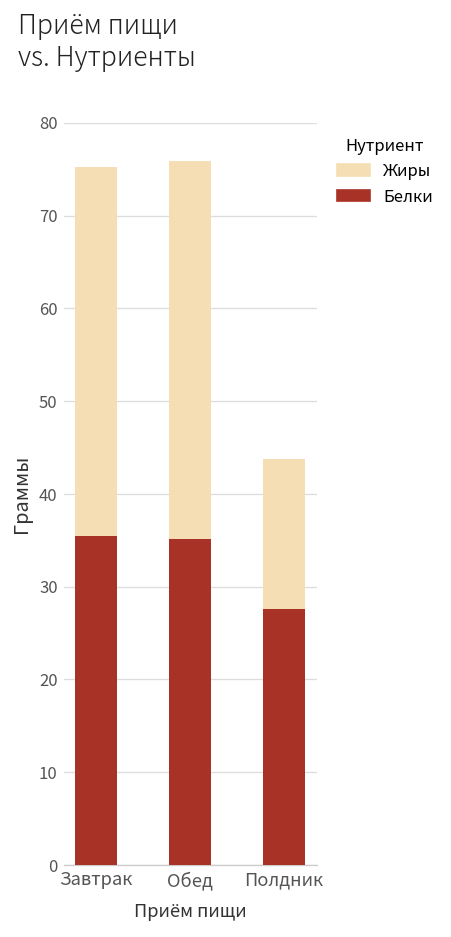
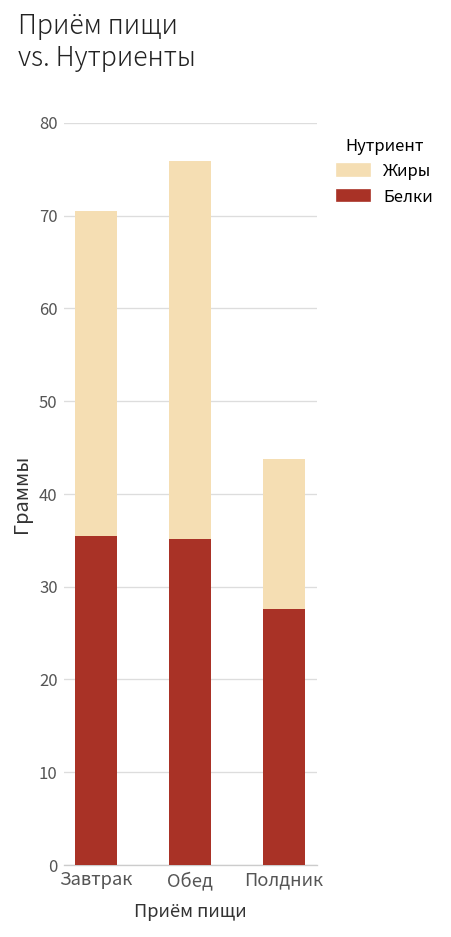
Жиры, Завтрак: 40 -> 35
